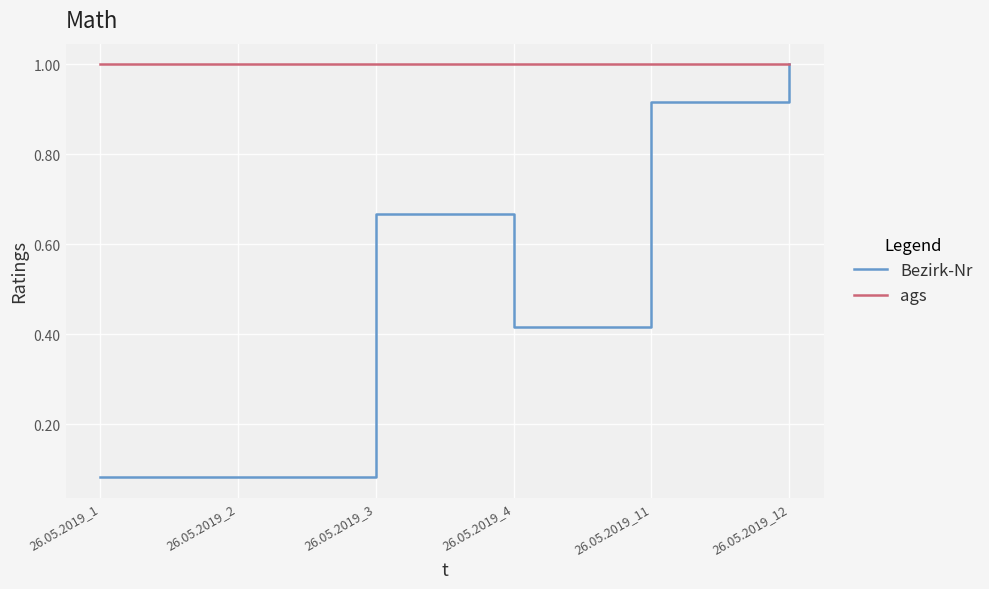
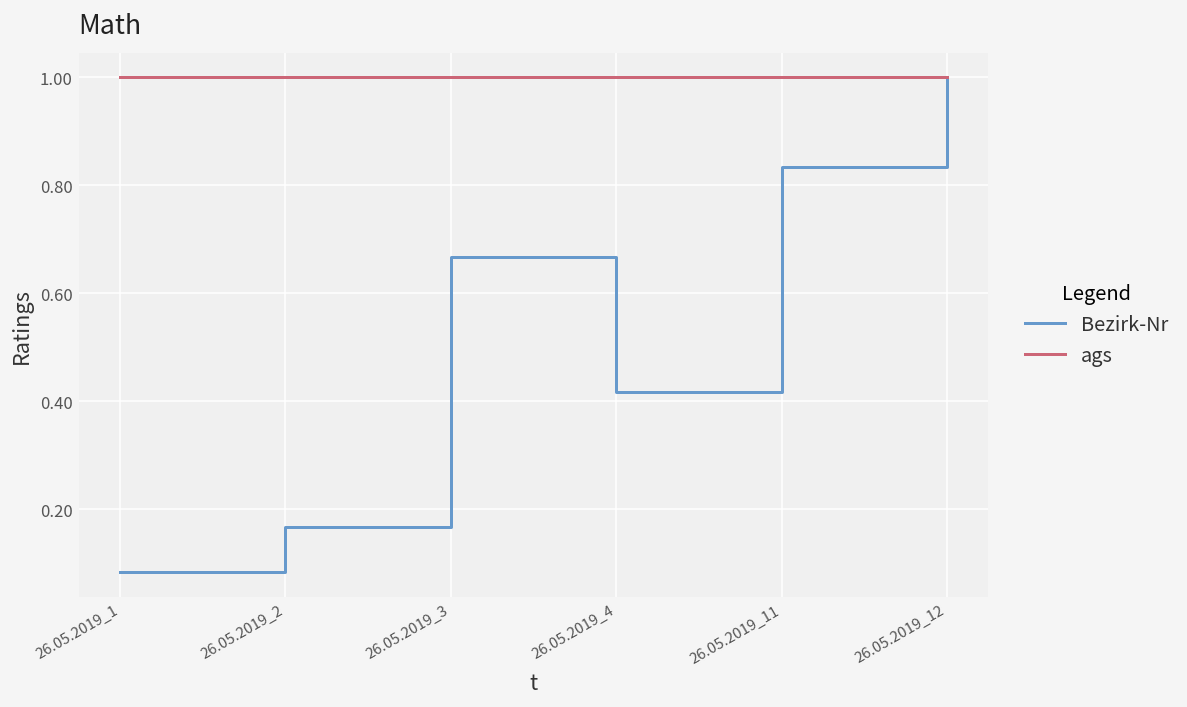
Bezirk-Nr, 26.05.2019_2: 0.08 -> 0.17
Bezirk-Nr, 26.05.2019_11: 0.92 -> 0.83
